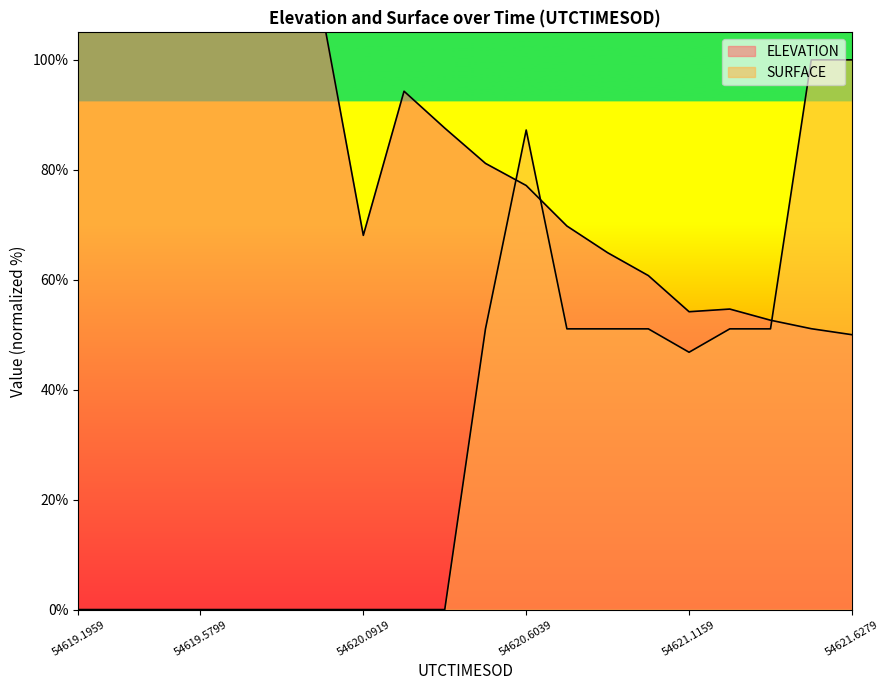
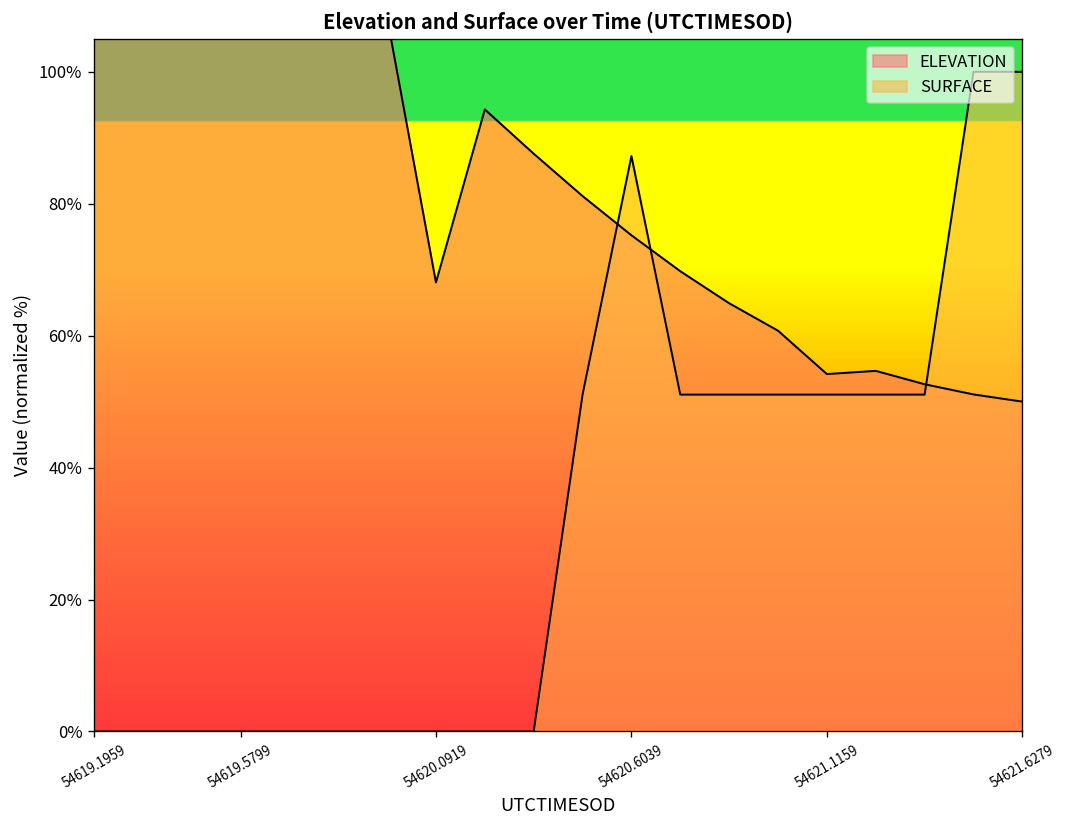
ELEVATION, 54620.6039: 77% -> 75%
SURFACE, 54621.1159: 47% -> 51%
